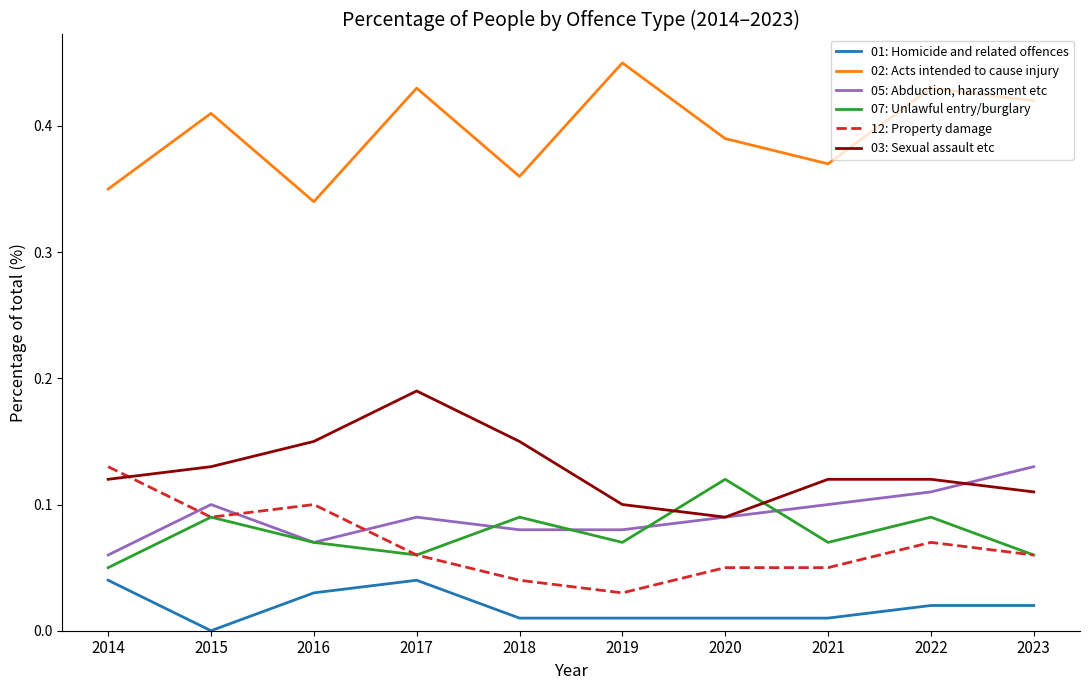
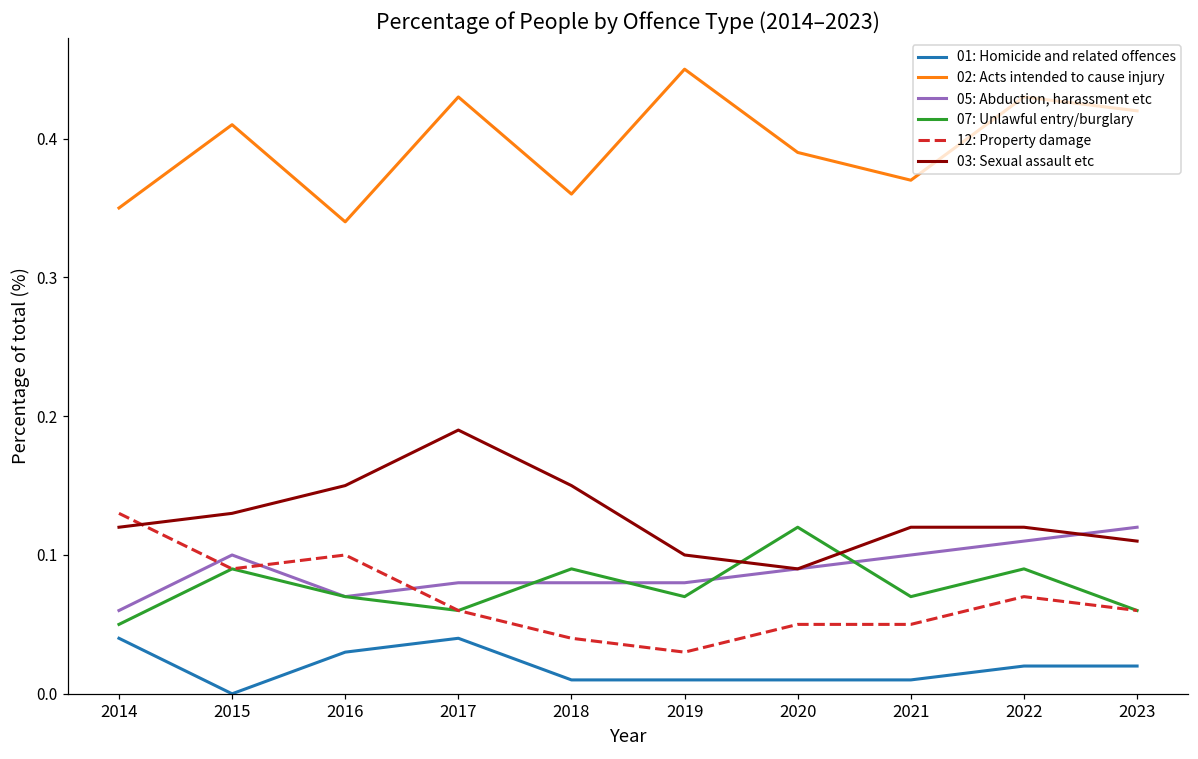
05: Abduction, harassment etc, 2017: 0.09 -> 0.08
05: Abduction, harassment etc, 2023: 0.13 -> 0.12
